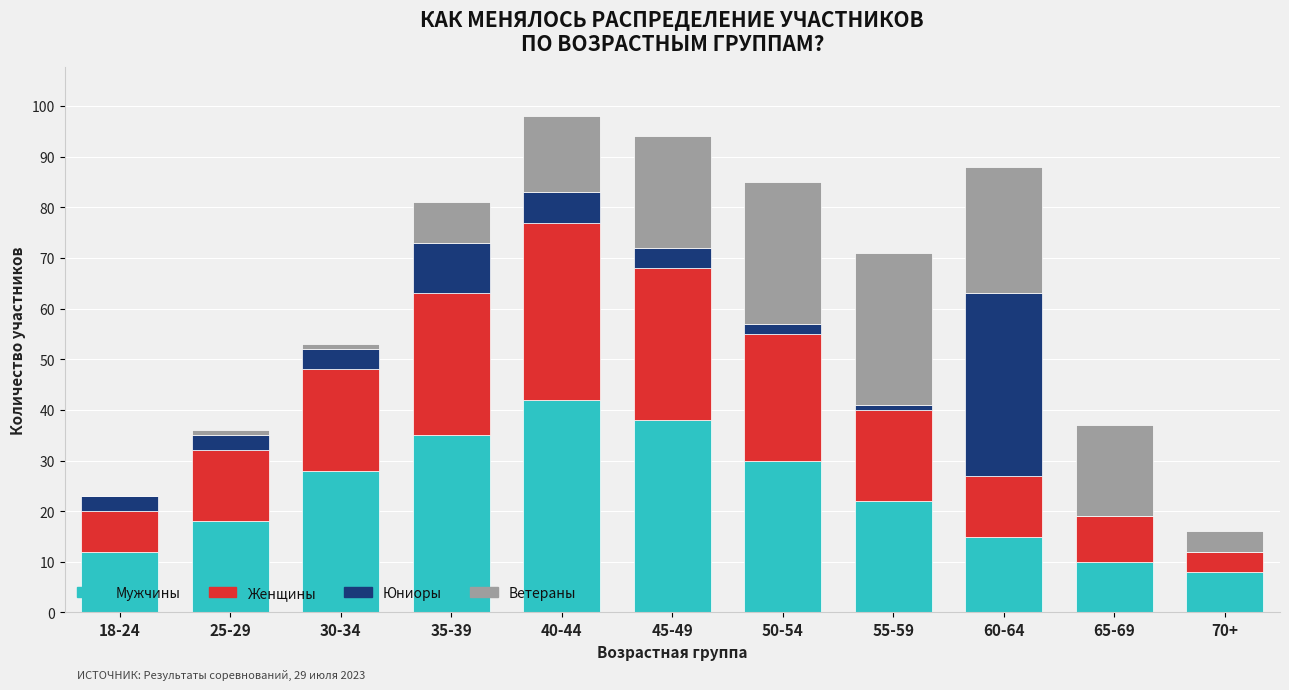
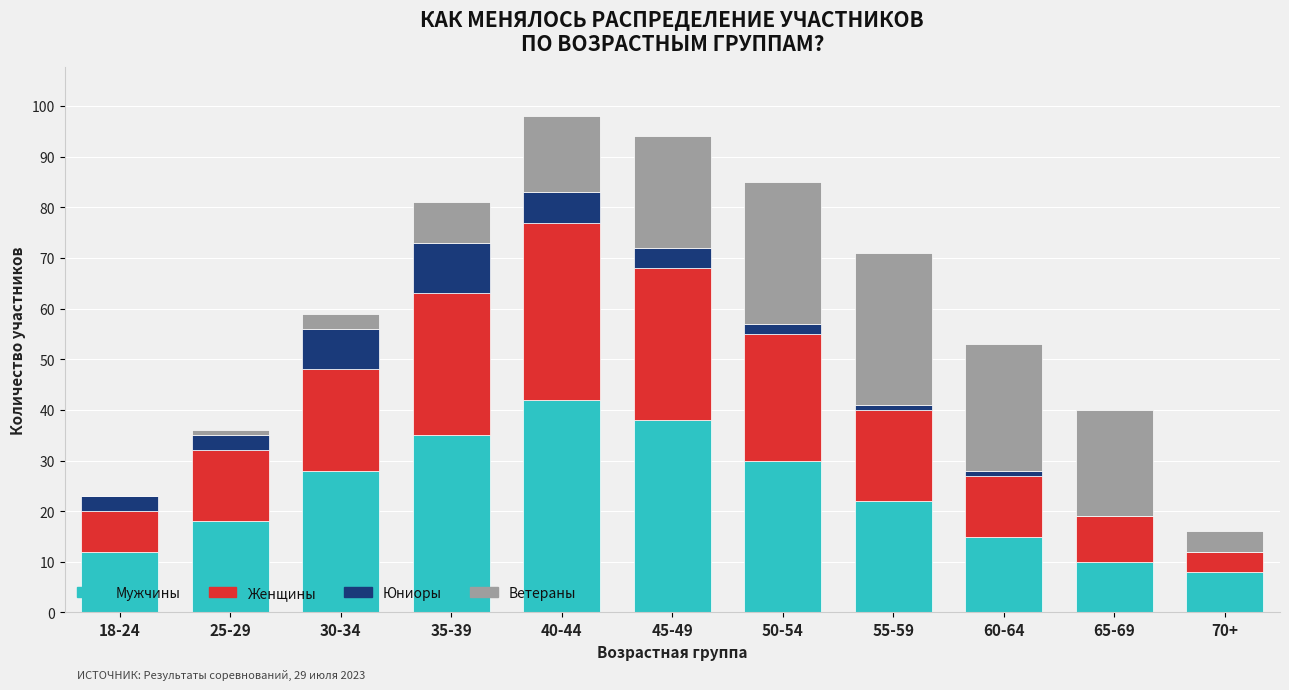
Юниоры, 30-34: 4 -> 8
Ветераны, 30-34: 1 -> 3
Юниоры, 60-64: 36 -> 1
Ветераны, 65-69: 18 -> 21
